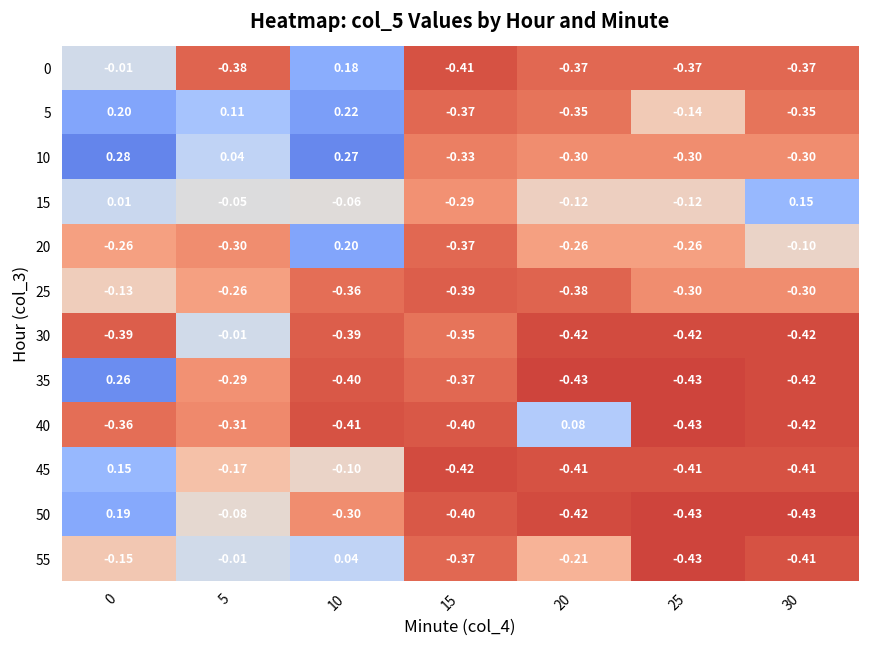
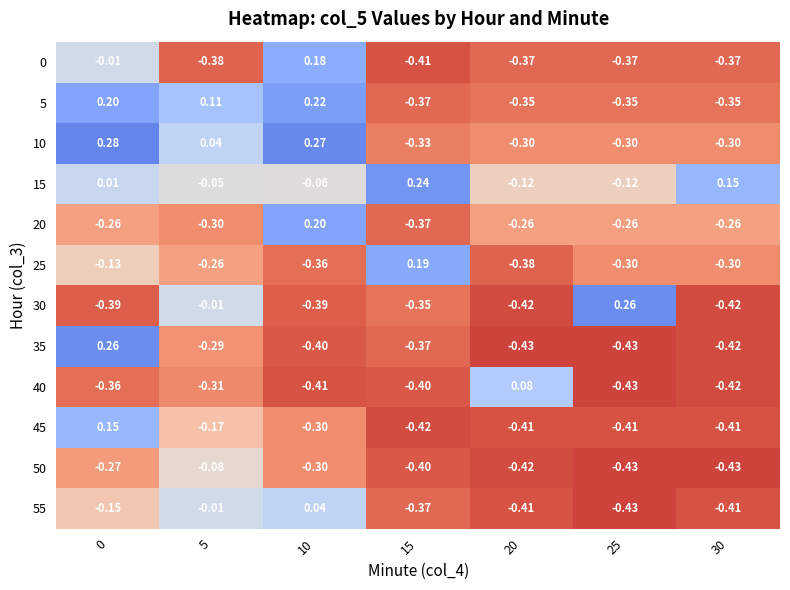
5, 25: -0.14 -> -0.35
15, 15: -0.29 -> 0.24
20, 30: -0.10 -> -0.26
25, 15: -0.39 -> 0.19
30, 25: -0.42 -> 0.26
45, 10: -0.10 -> -0.30
50, 0: 0.19 -> -0.27
55, 20: -0.21 -> -0.41
